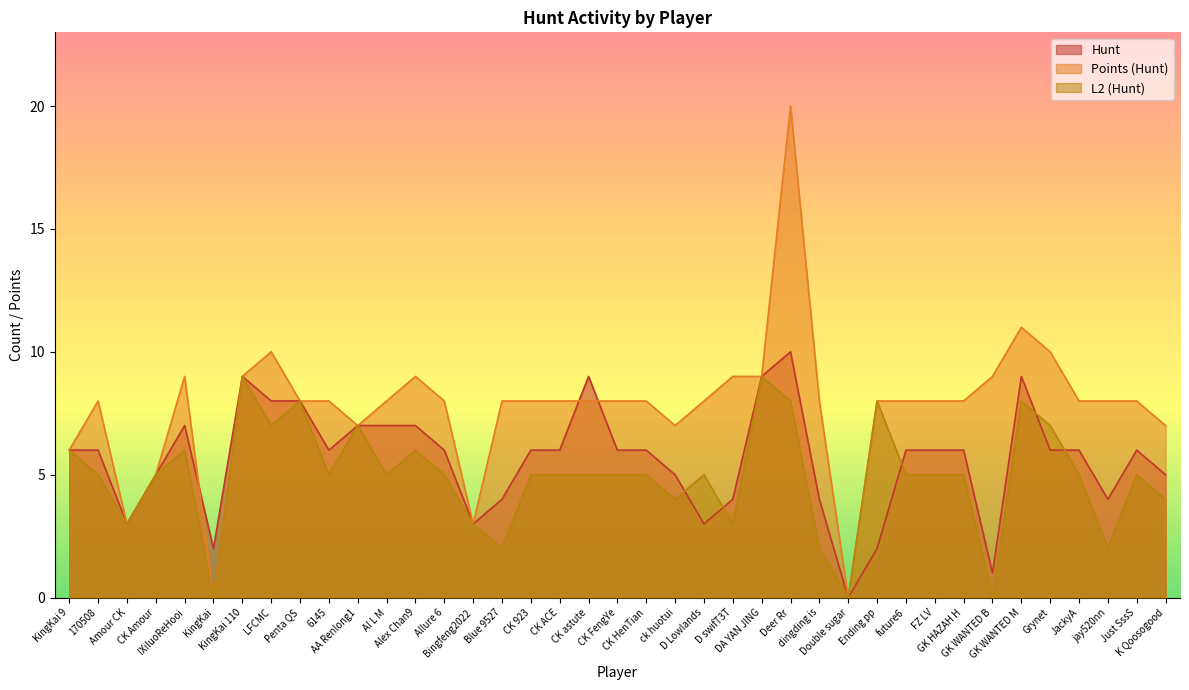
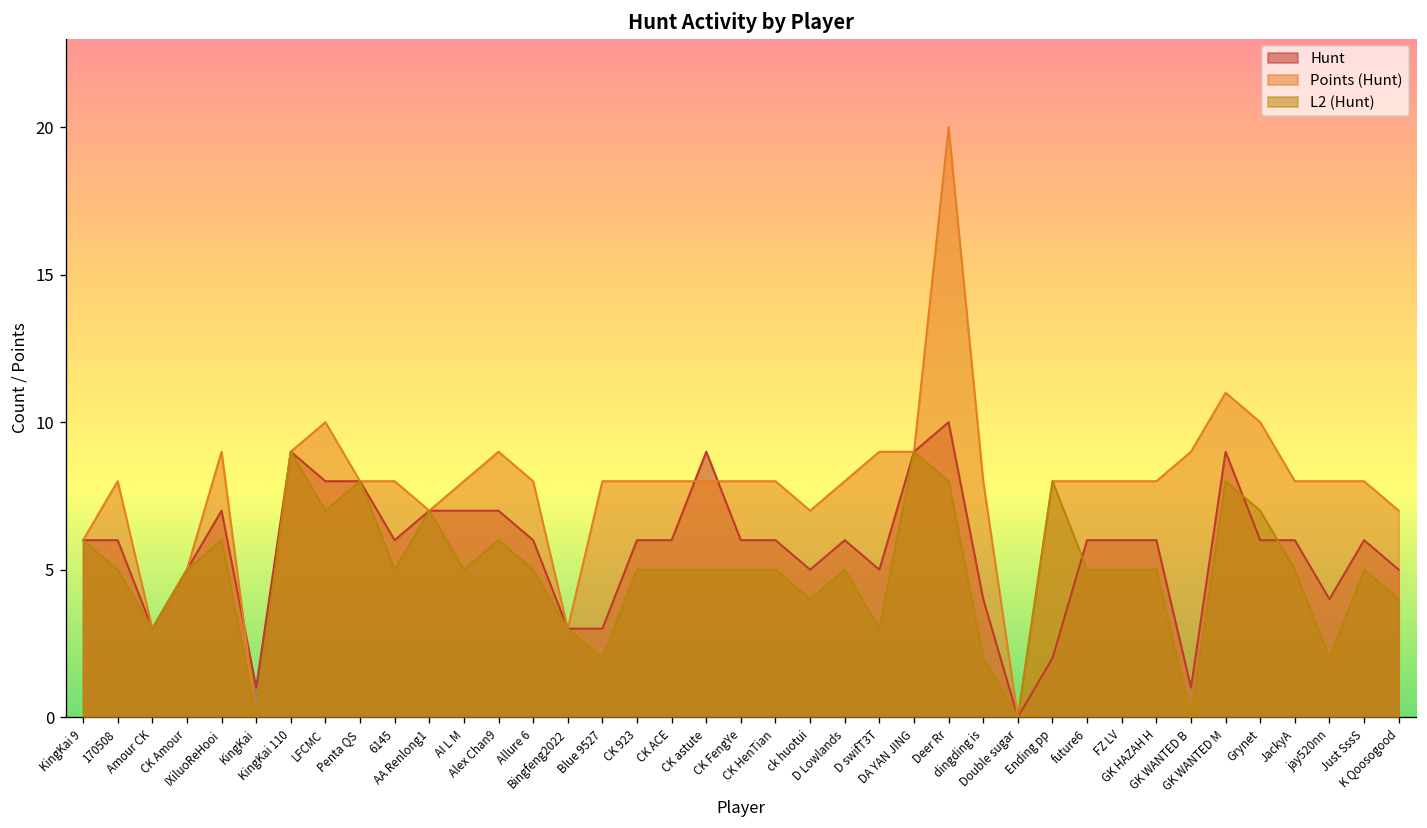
Hunt, KingKai: 2 -> 1
Hunt, Blue 9527: 4 -> 3
Hunt, D Lowlands: 3 -> 6
Hunt, D swifT3T: 4 -> 5
